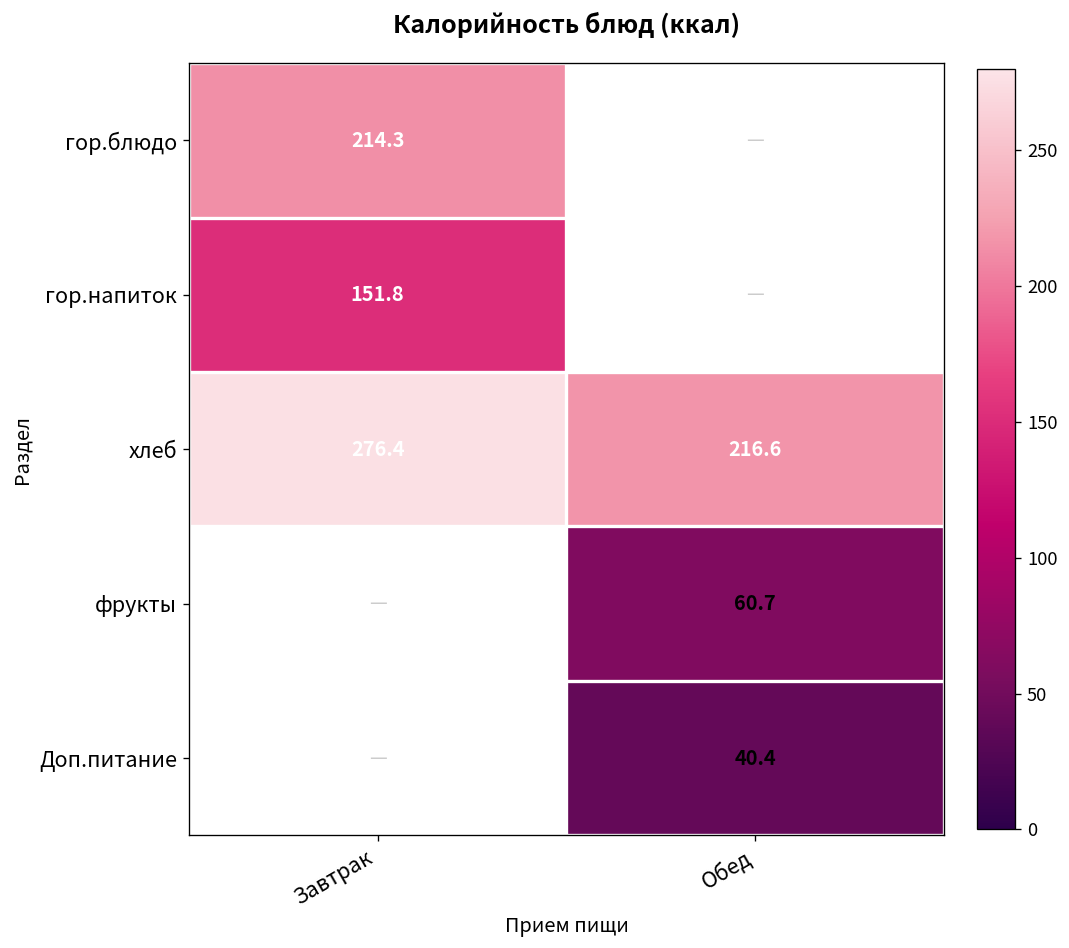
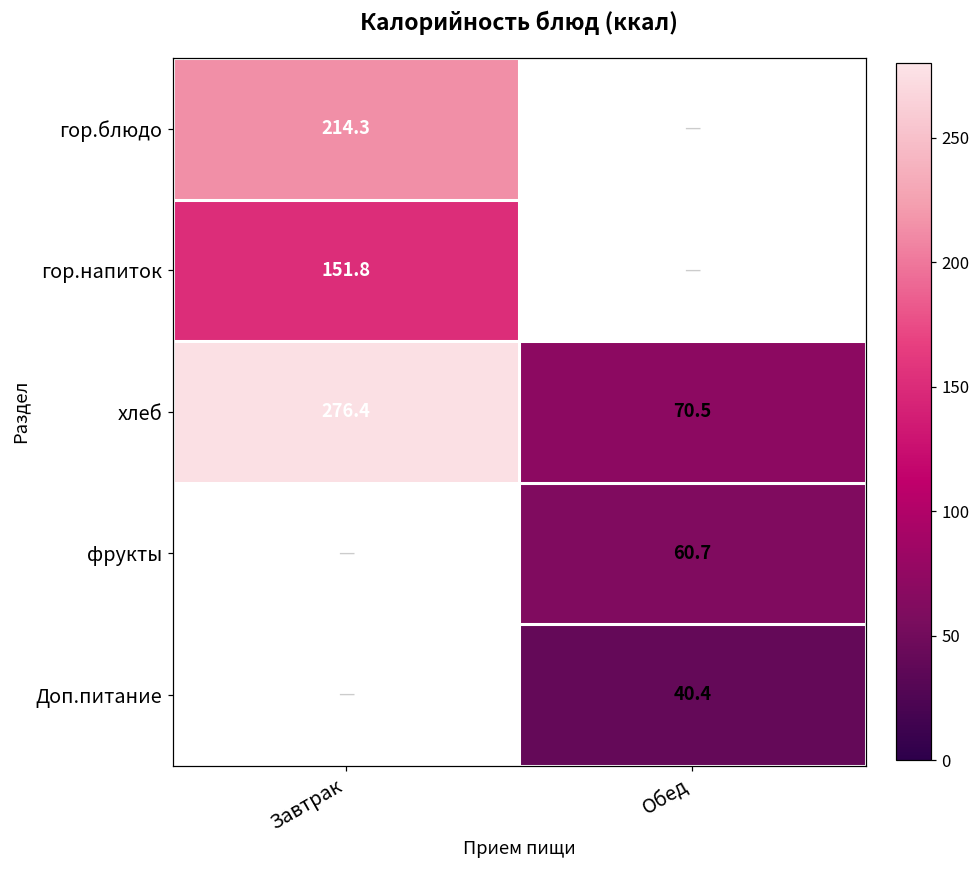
хлеб, Обед: 216.6 -> 70.5
